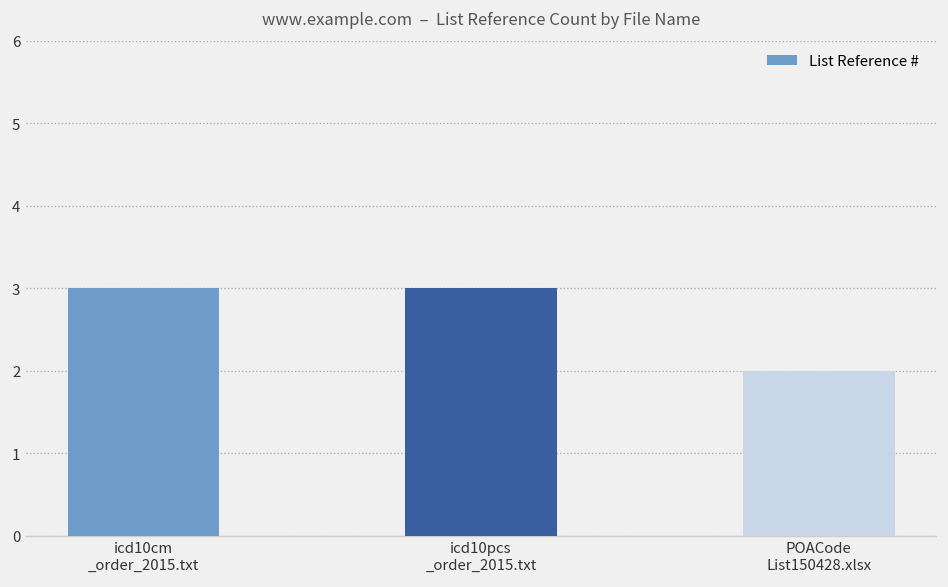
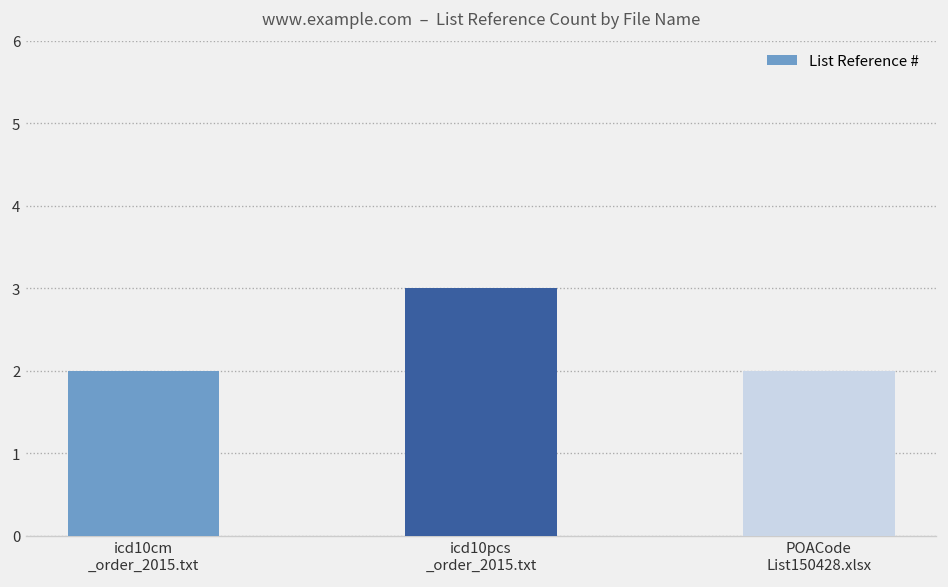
icd10cm _order_2015.txt: 3 -> 2
